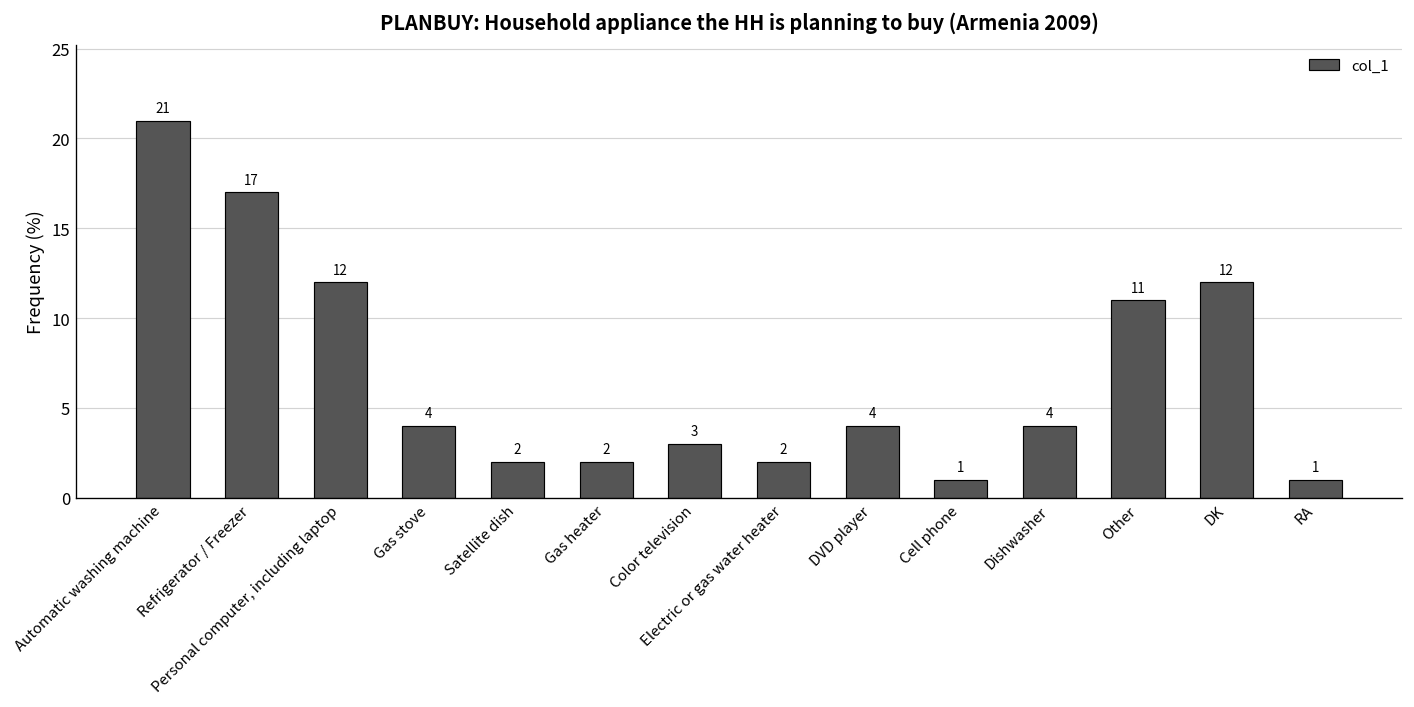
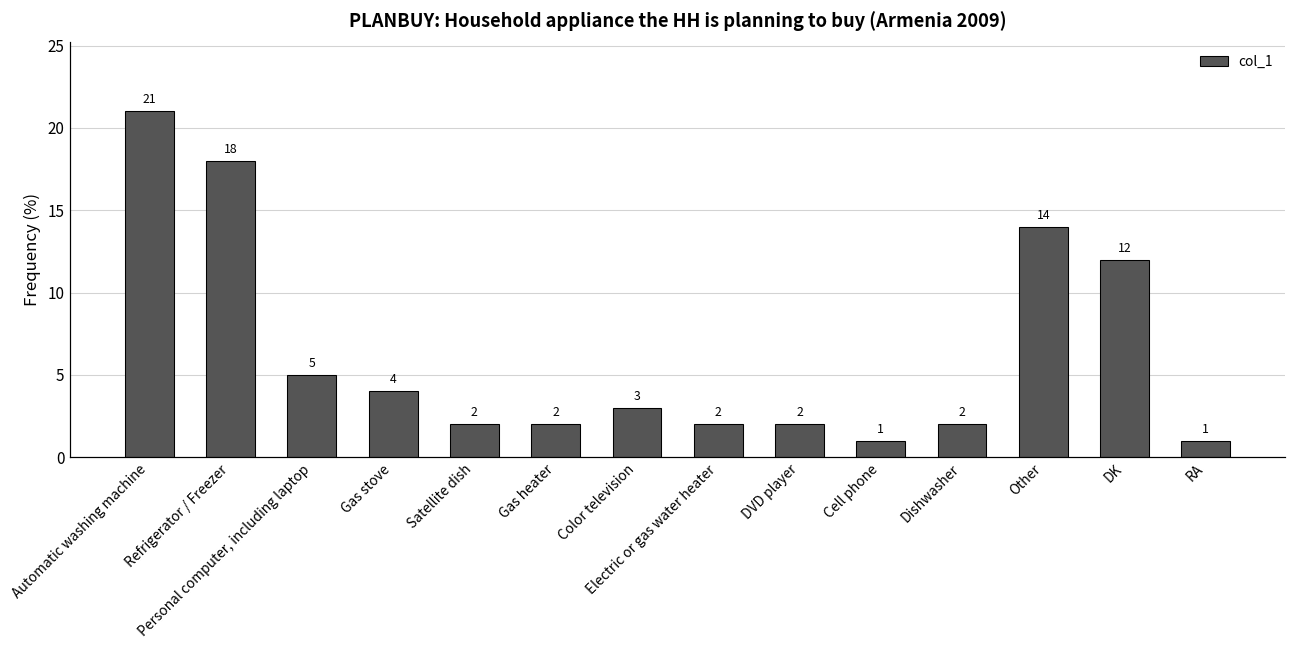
Refrigerator / Freezer: 17 -> 18
Personal computer, including laptop: 12 -> 5
DVD player: 4 -> 2
Dishwasher: 4 -> 2
Other: 11 -> 14
